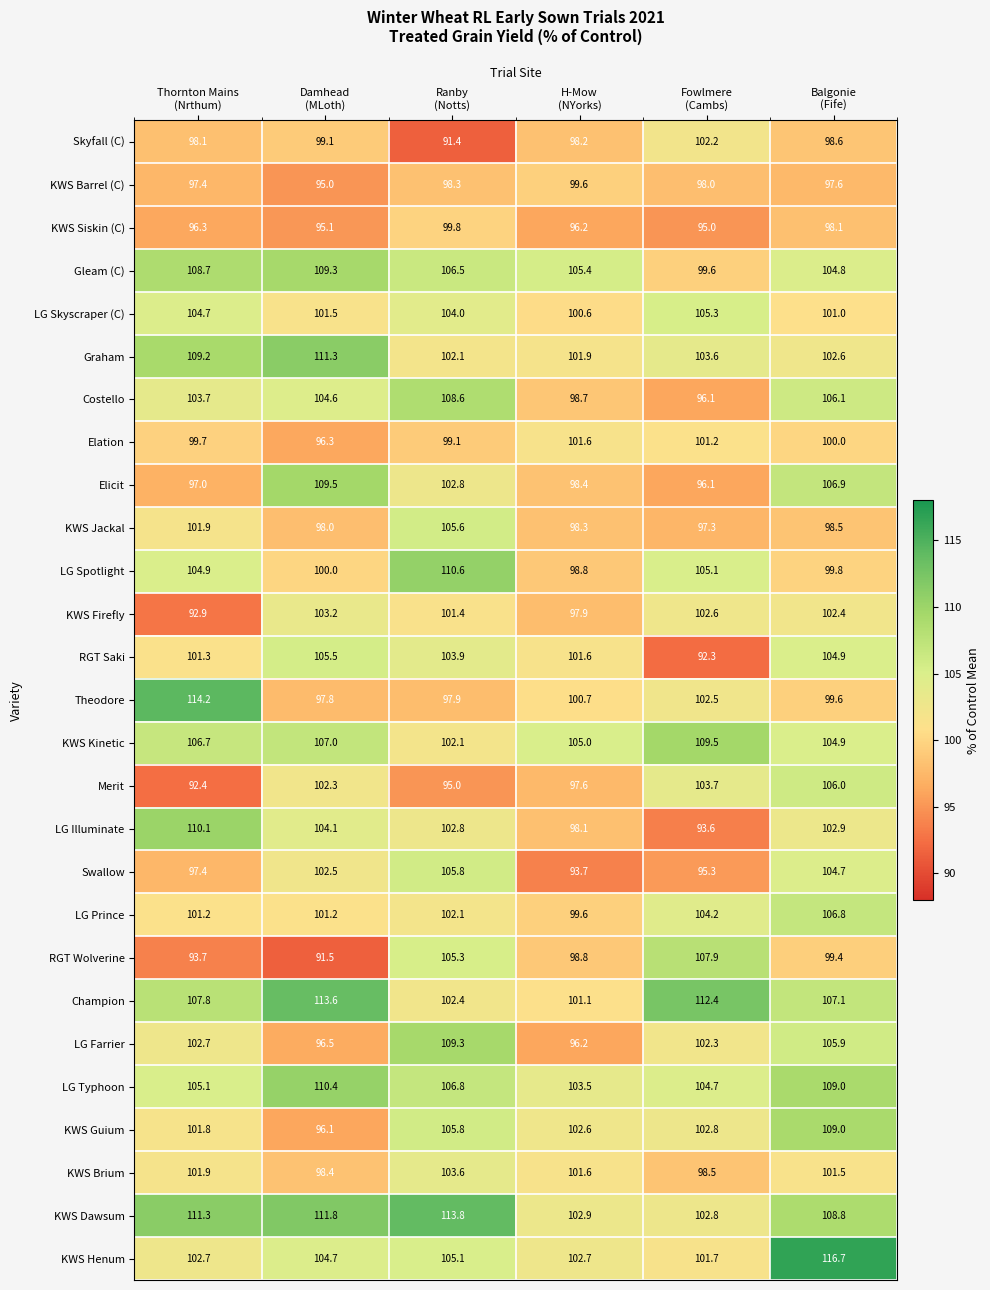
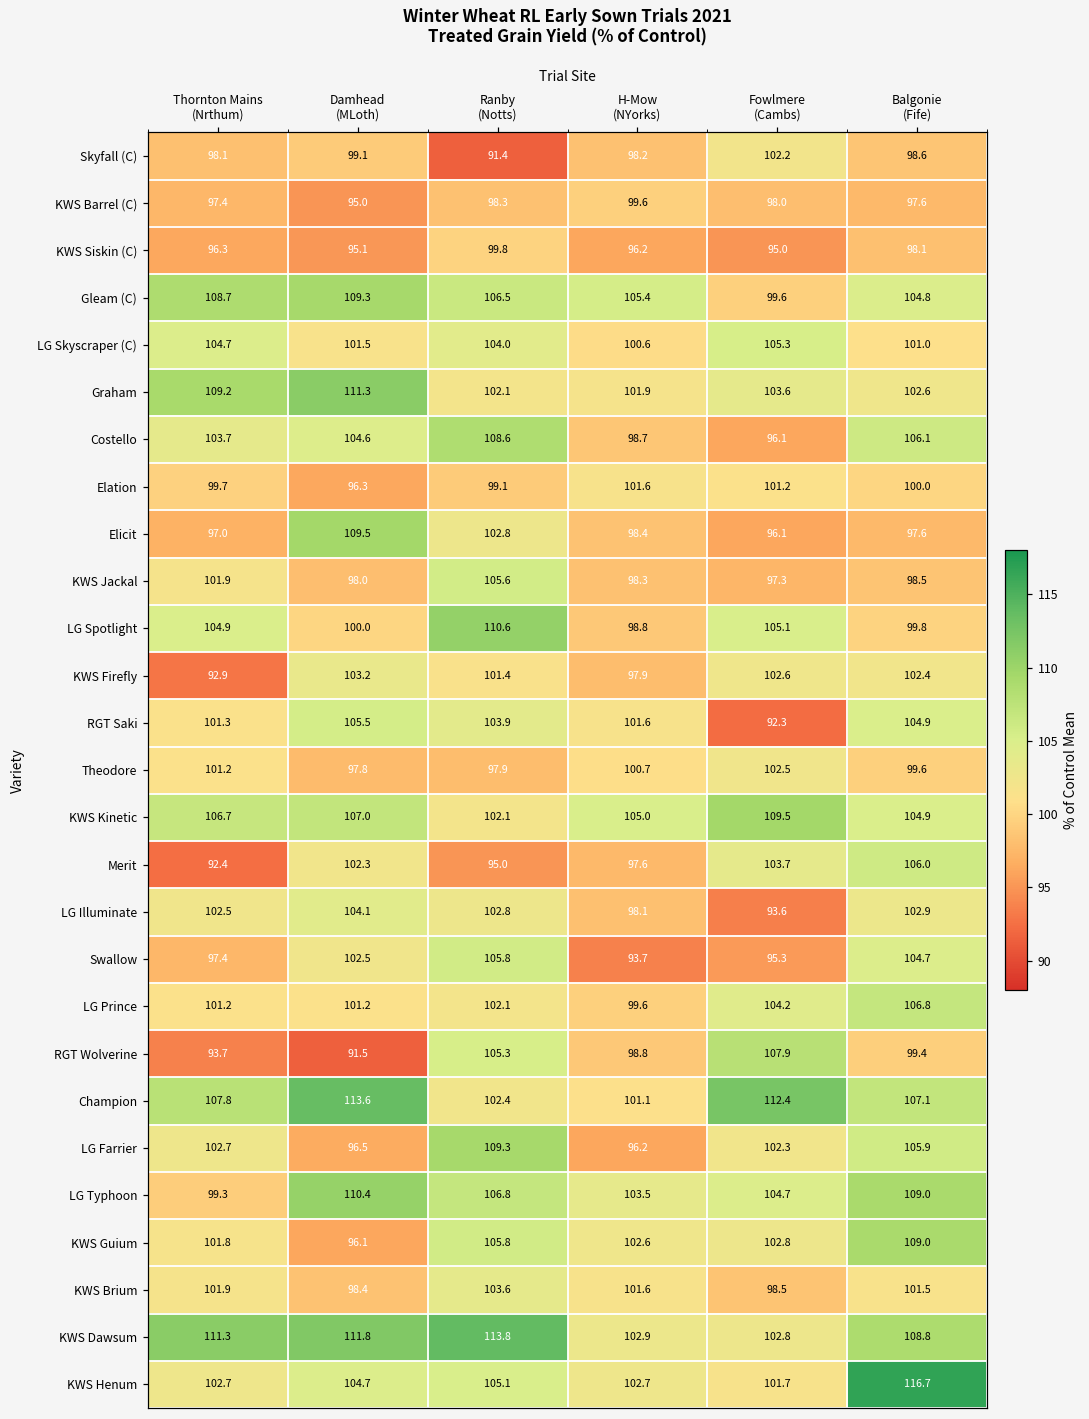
Elicit, Balgonie (Fife): 106.9 -> 97.6
Theodore, Thornton Mains (Nrthum): 114.2 -> 101.2
LG Illuminate, Thornton Mains (Nrthum): 110.1 -> 102.5
LG Typhoon, Thornton Mains (Nrthum): 105.1 -> 99.3
